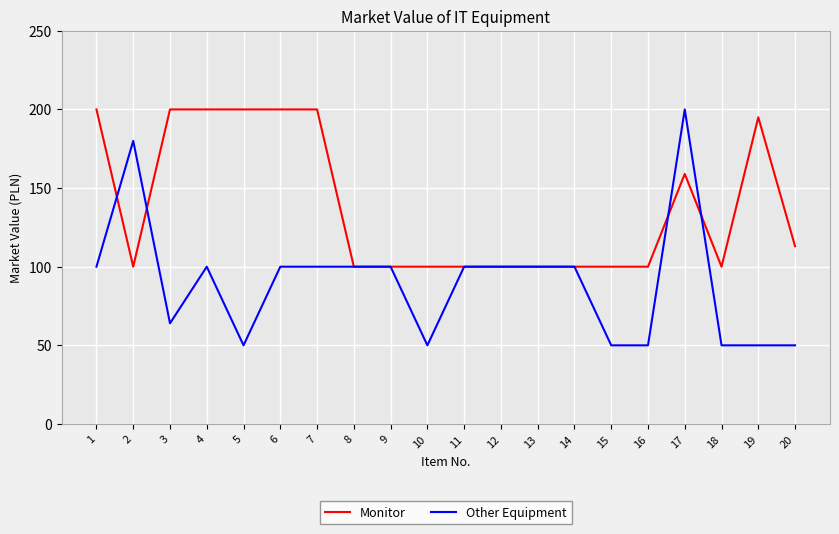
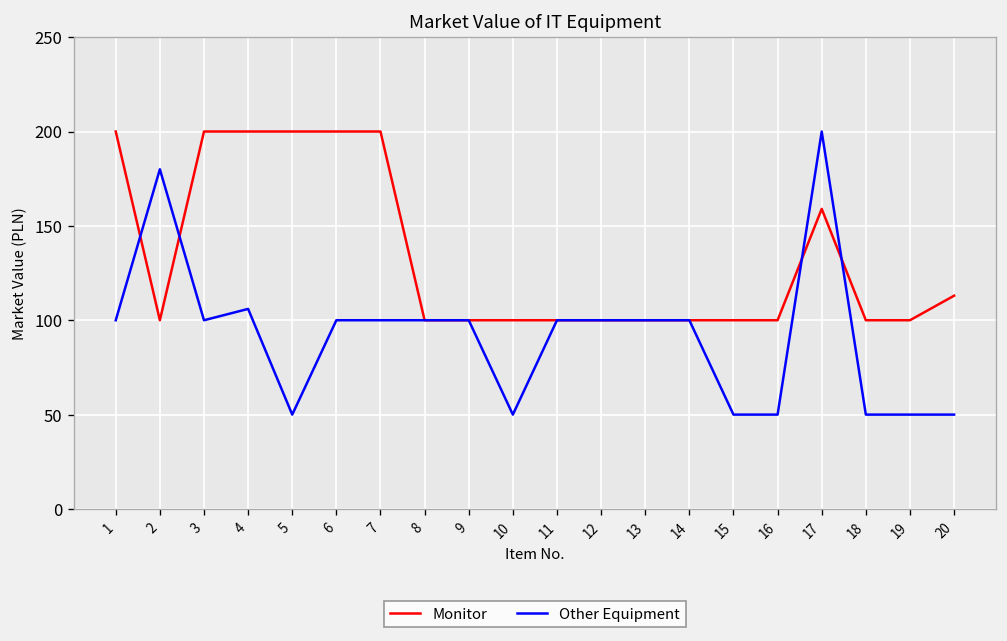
Other Equipment, 3: 64 -> 100
Other Equipment, 4: 100 -> 106
Monitor, 19: 195 -> 100
